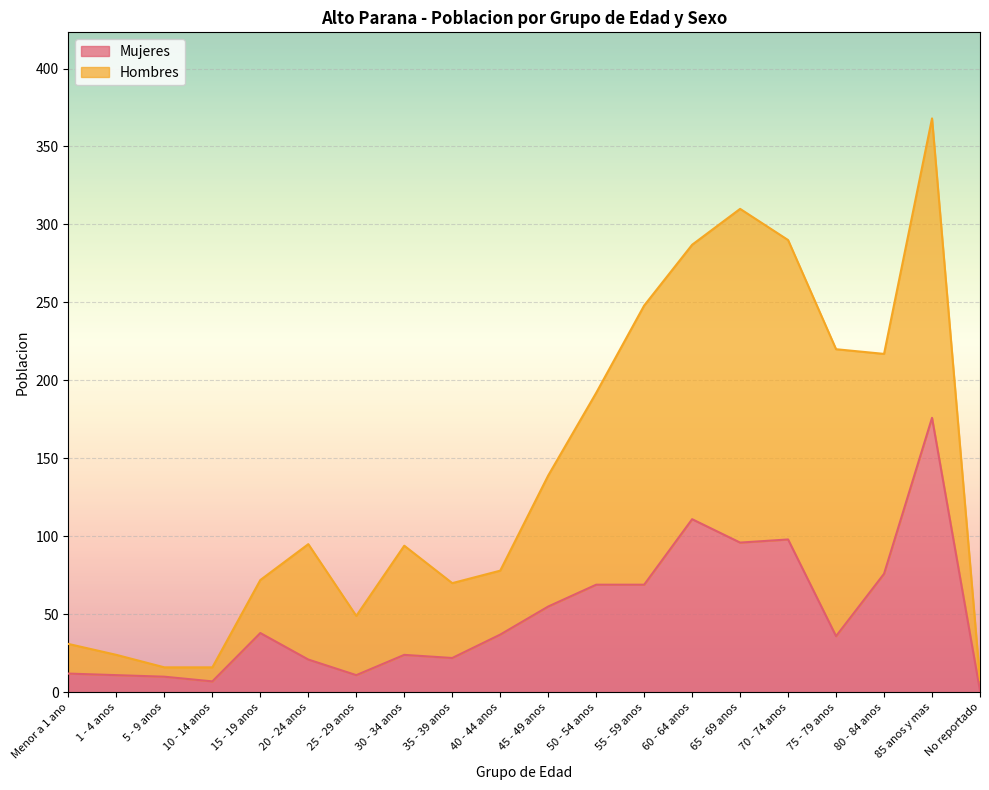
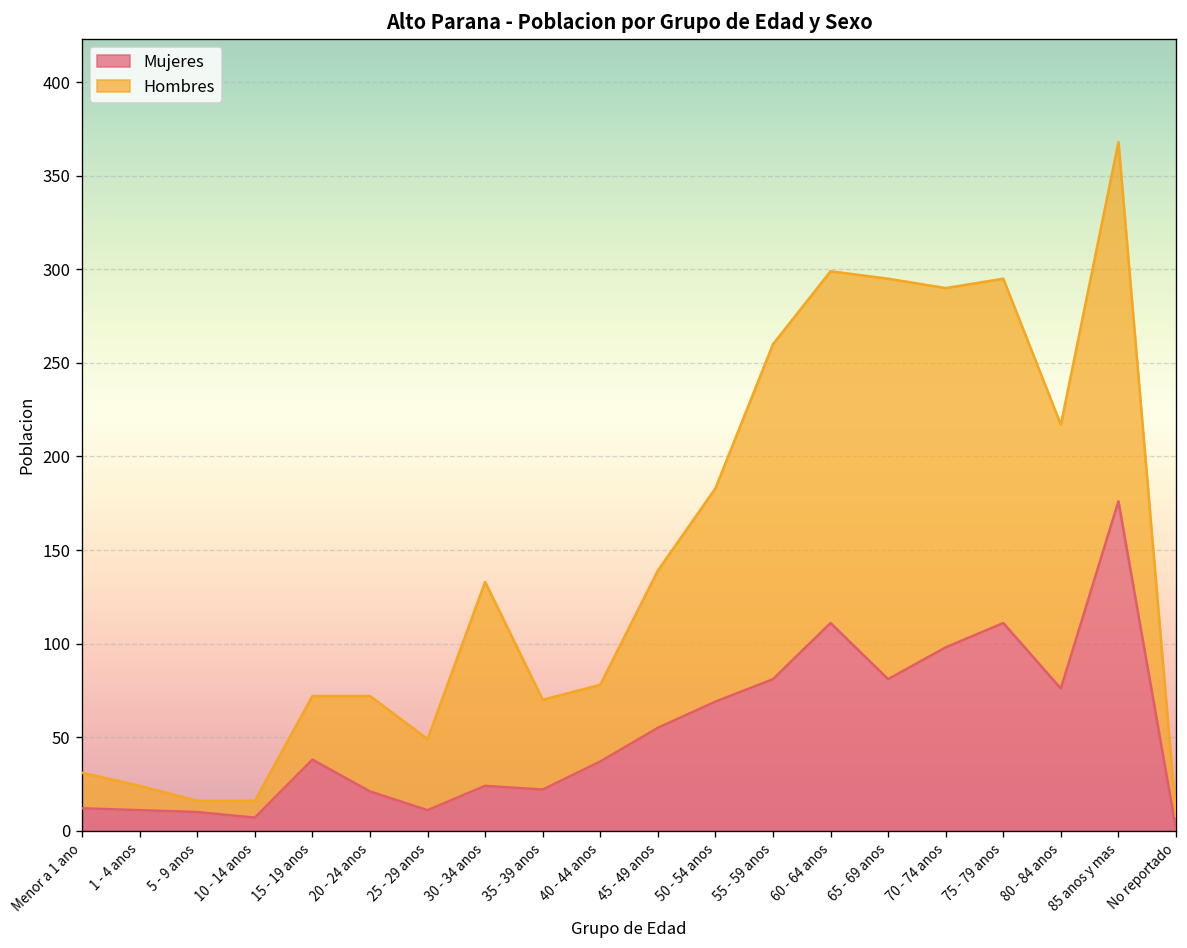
Hombres, 20 - 24 anos: 74 -> 51
Hombres, 30 - 34 anos: 70 -> 109
Hombres, 50 - 54 anos: 123 -> 114
Mujeres, 55 - 59 anos: 69 -> 81
Hombres, 60 - 64 anos: 176 -> 188
Mujeres, 65 - 69 anos: 96 -> 81
Mujeres, 75 - 79 anos: 36 -> 111
